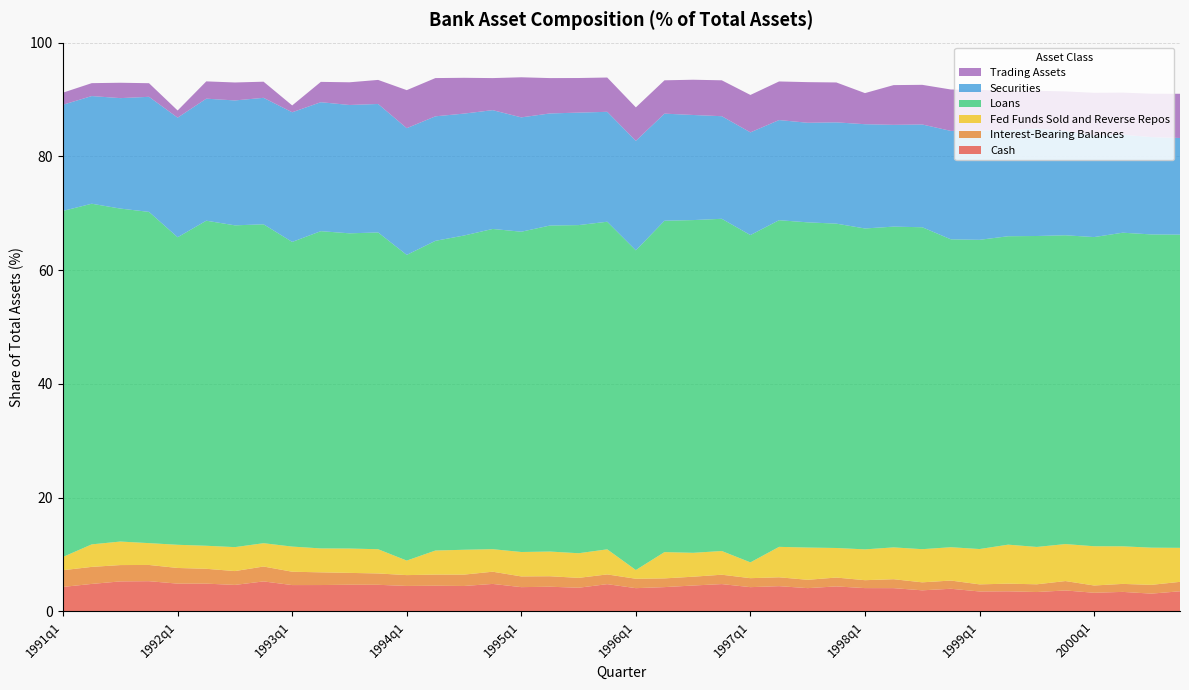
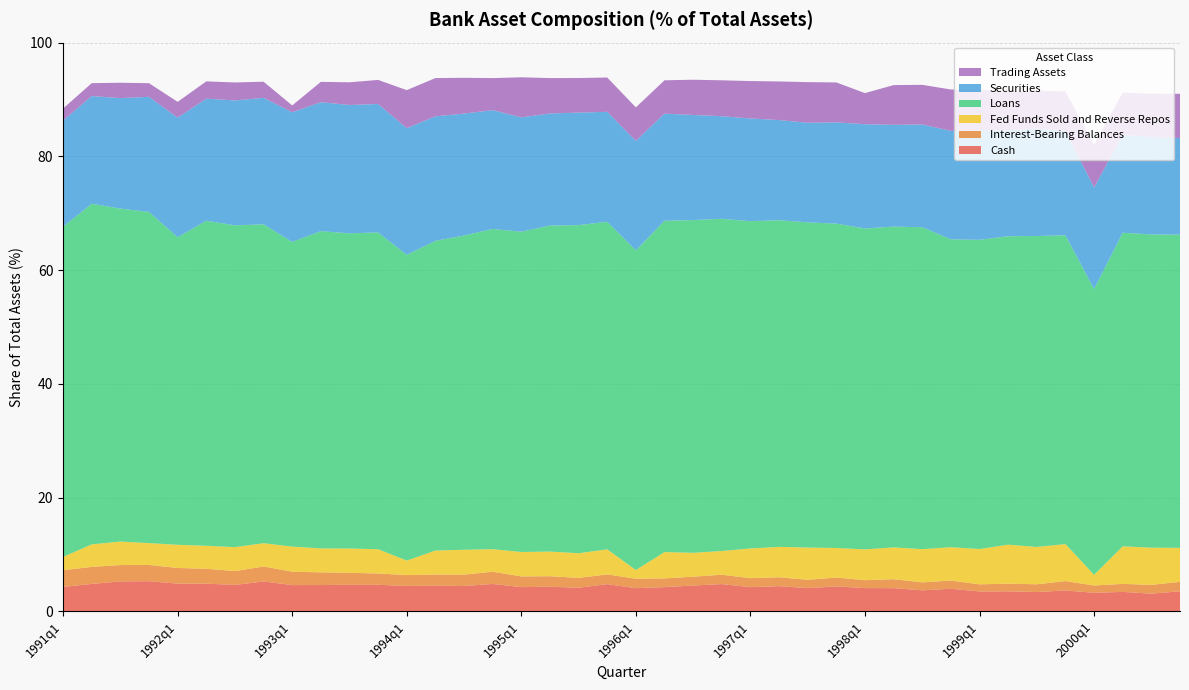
Loans, 1991q1: 61 -> 58
Trading Assets, 1992q1: 1 -> 3
Fed Funds Sold and Reverse Repos, 1997q1: 3 -> 5
Fed Funds Sold and Reverse Repos, 2000q1: 7 -> 2
Loans, 2000q1: 54 -> 50
